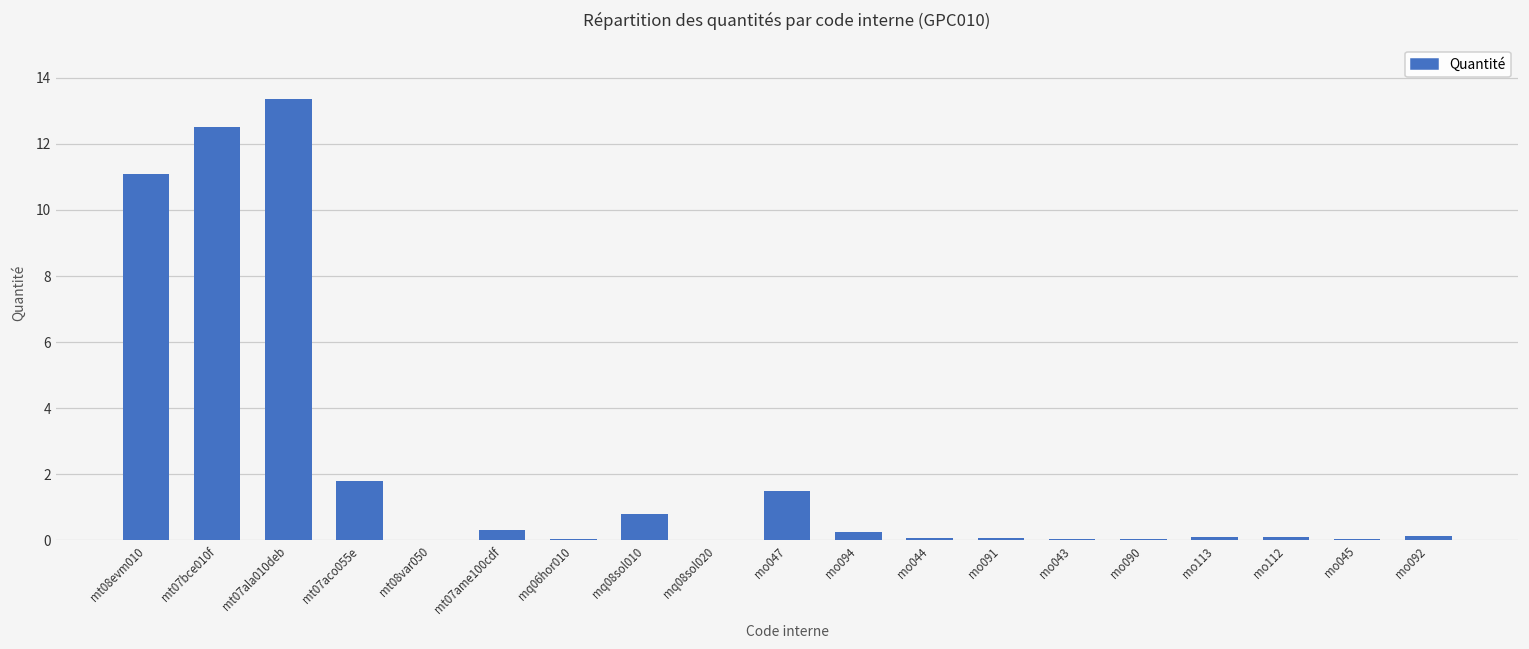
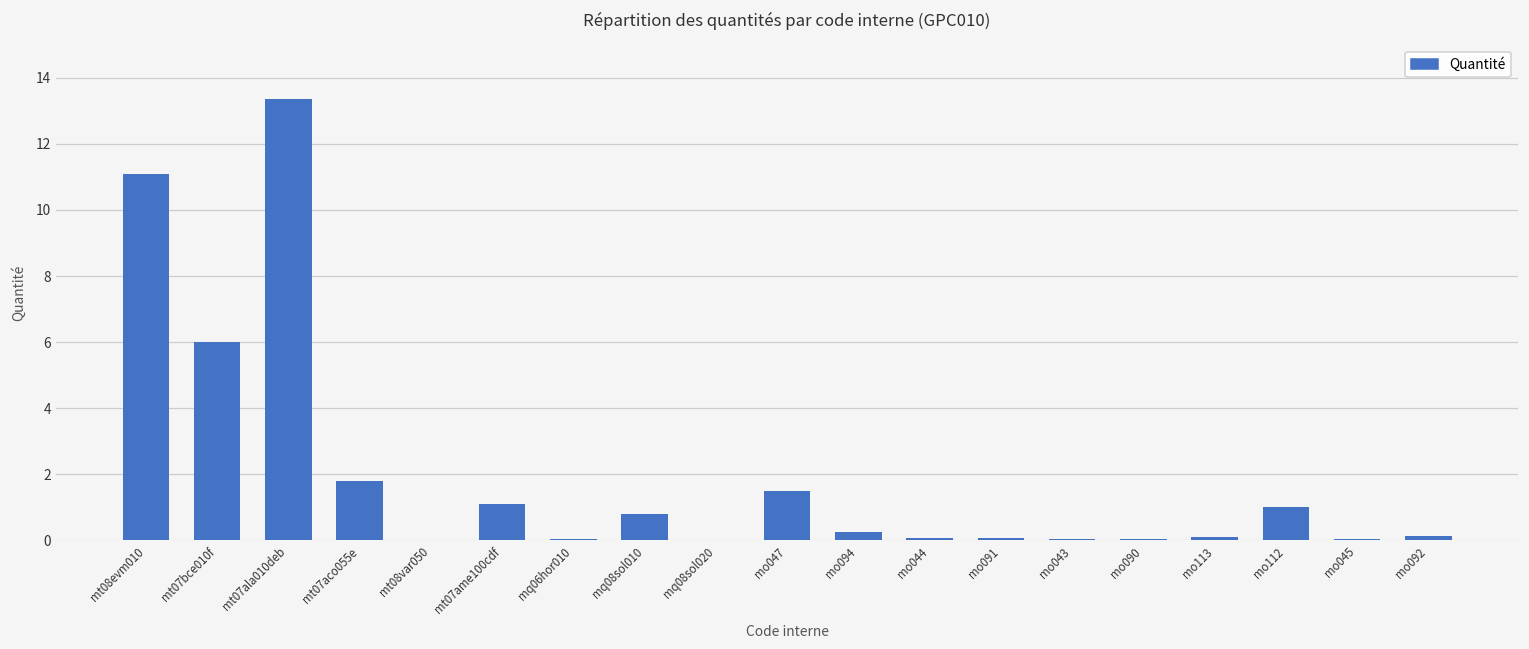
mt07bce010f: 12.5 -> 6.0
mt07ame100cdf: 0.3 -> 1.1
mo112: 0.1 -> 1.0
